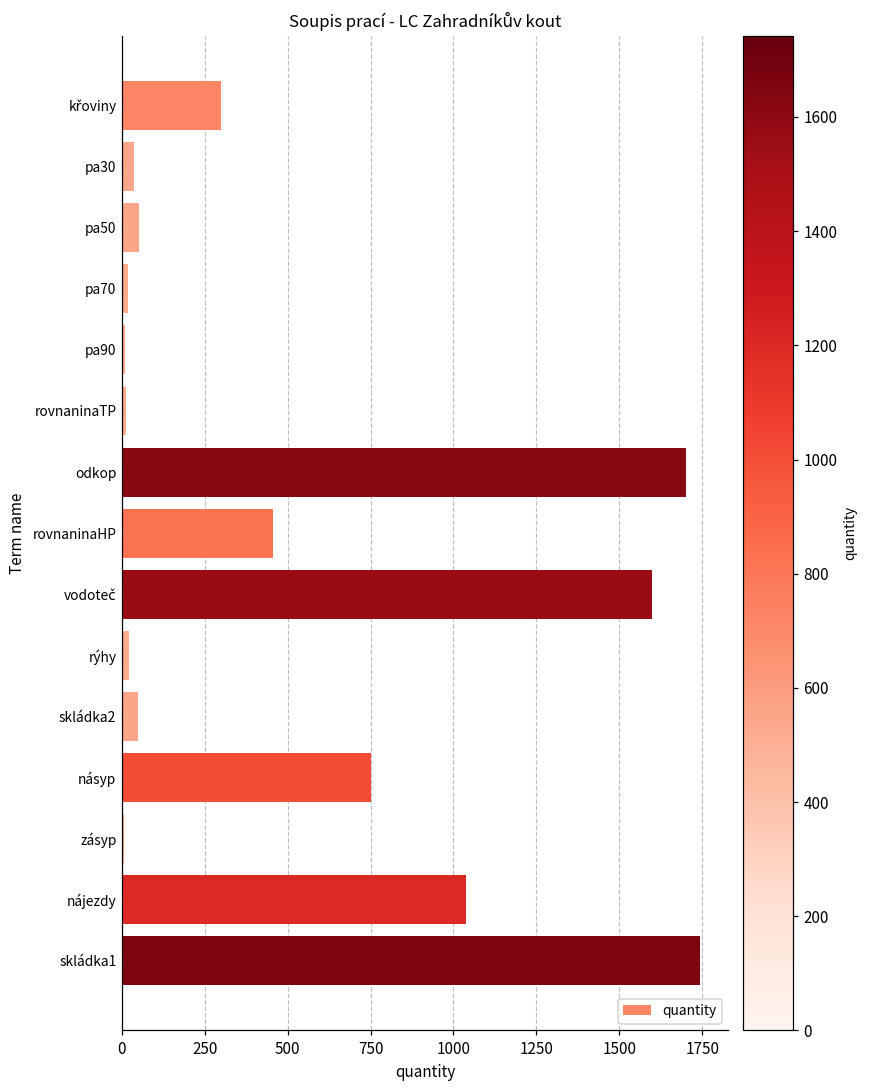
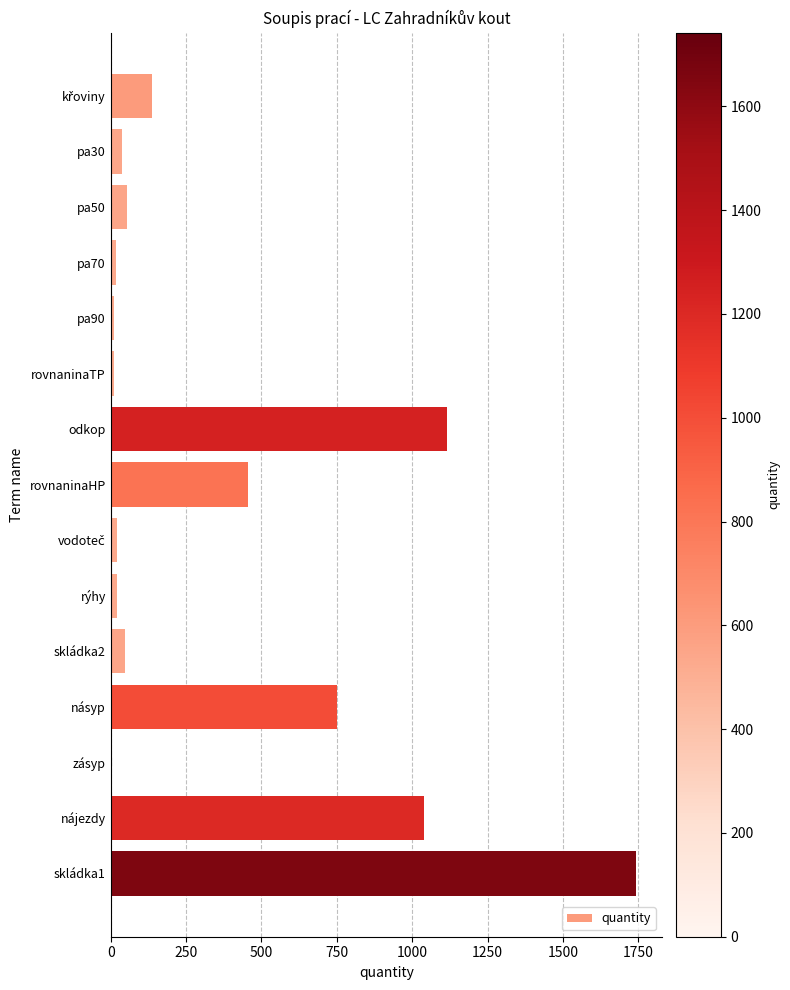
quantity, křoviny: 300 -> 140
quantity, odkop: 1700 -> 1120
quantity, vodoteč: 1600 -> 20
